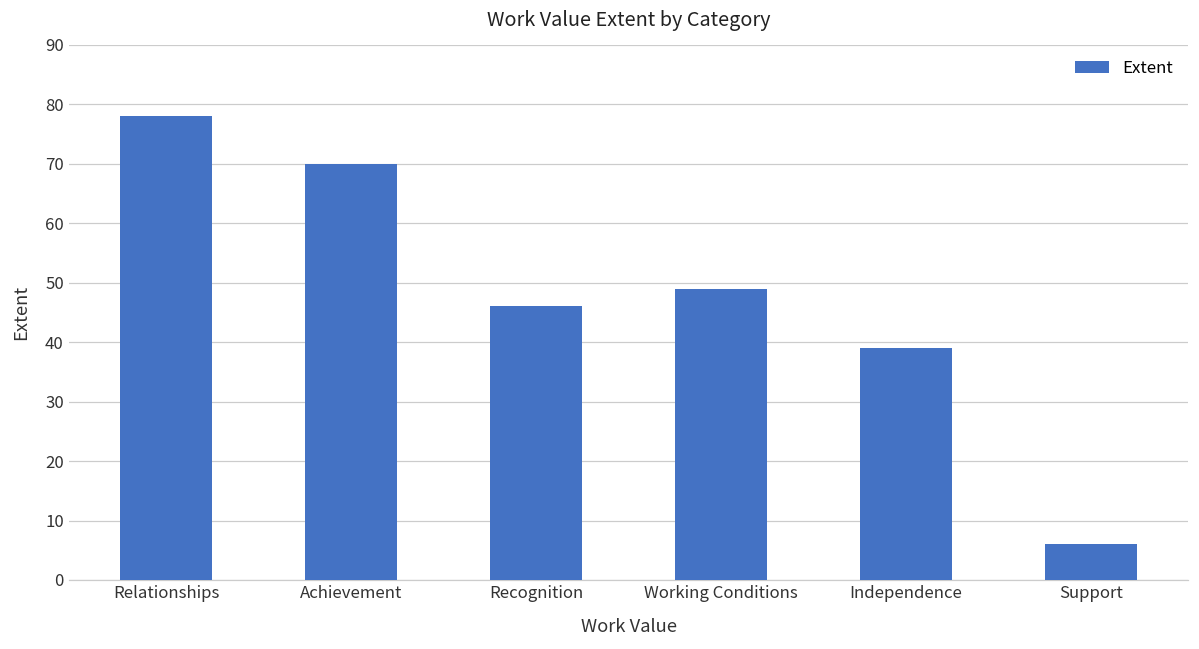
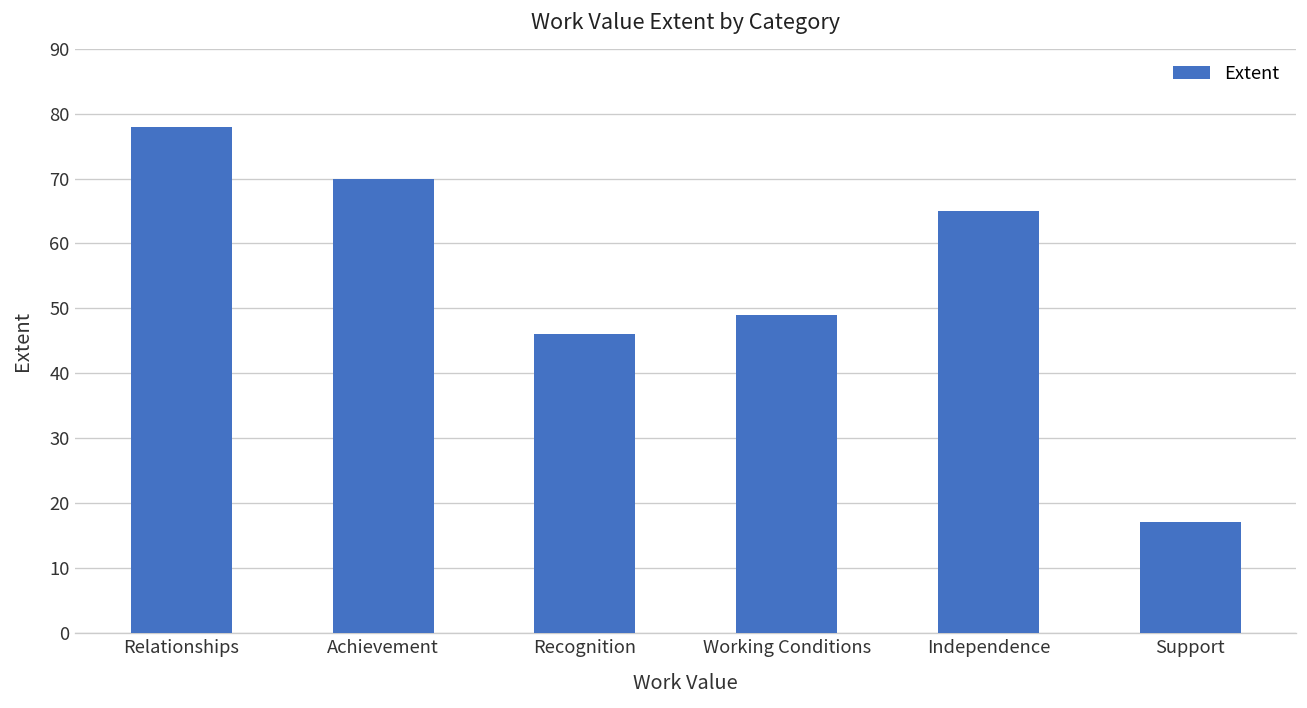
Independence: 39 -> 65
Support: 6 -> 17
